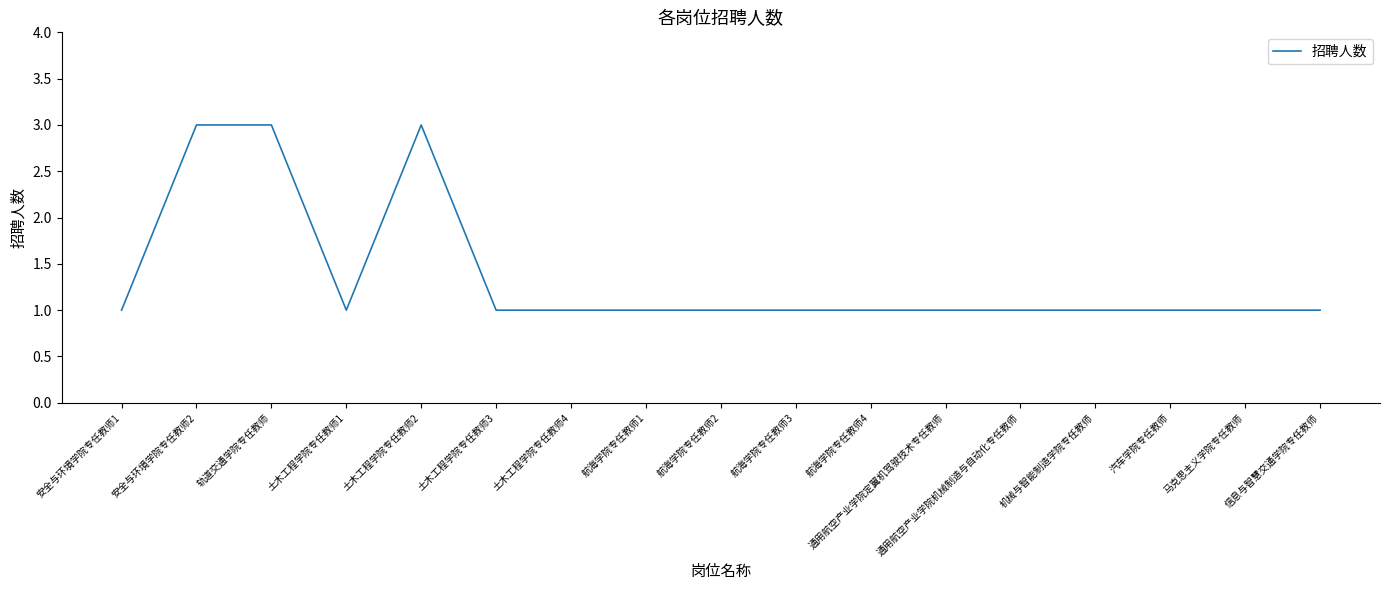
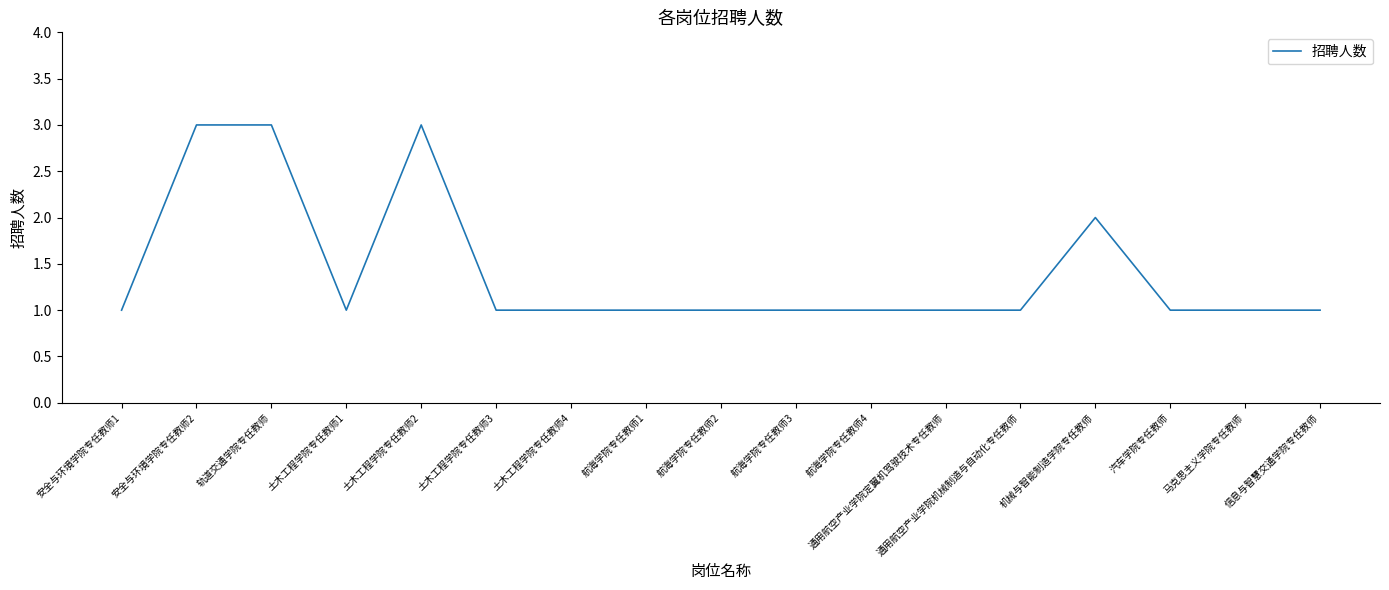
机械与智能制造学院专任教师: 1 -> 2
